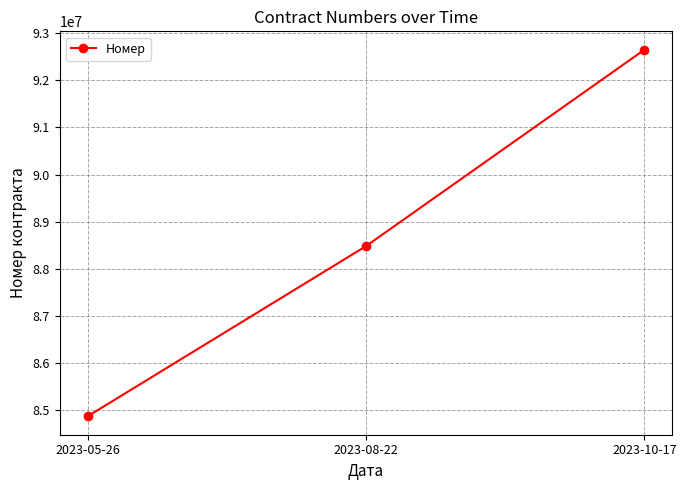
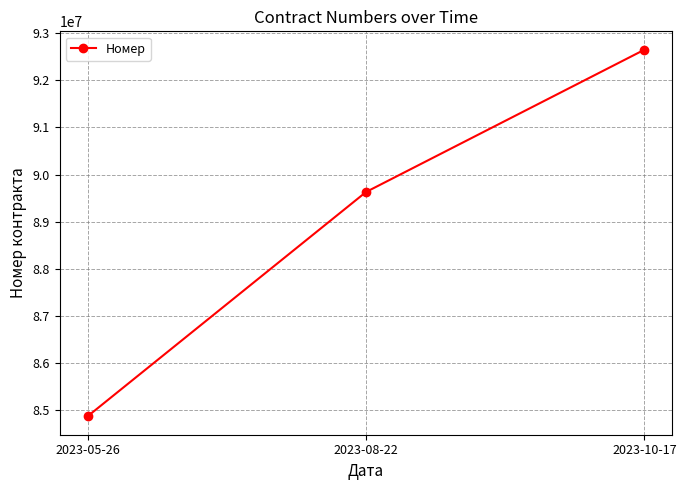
2023-08-22: 88500000 -> 89600000
